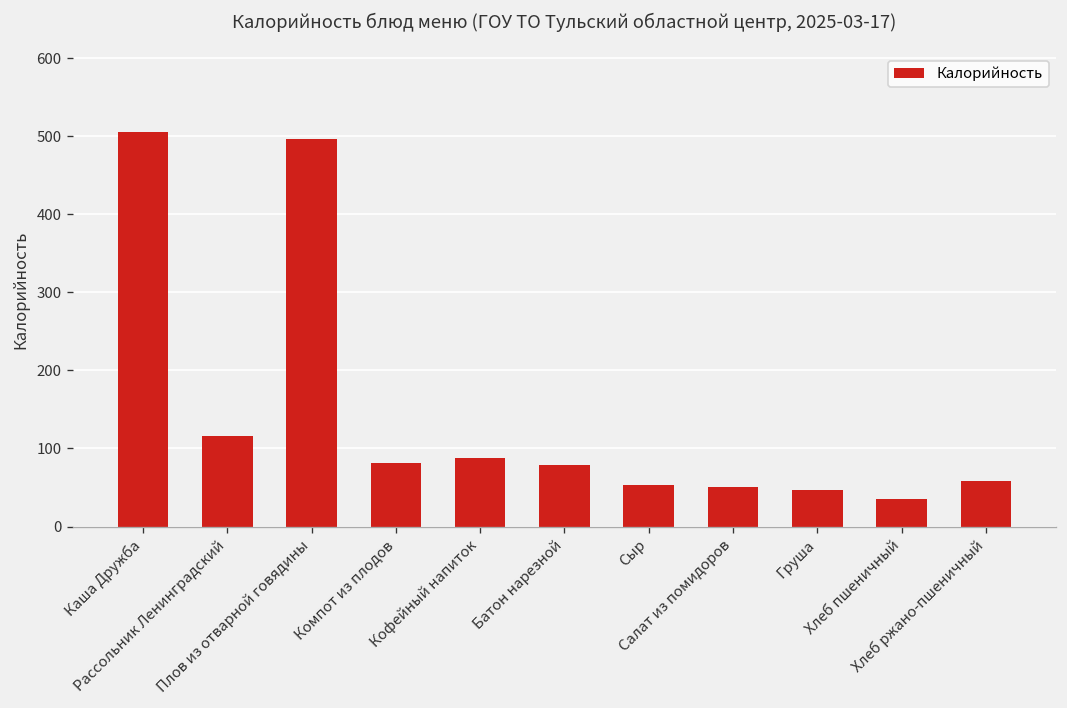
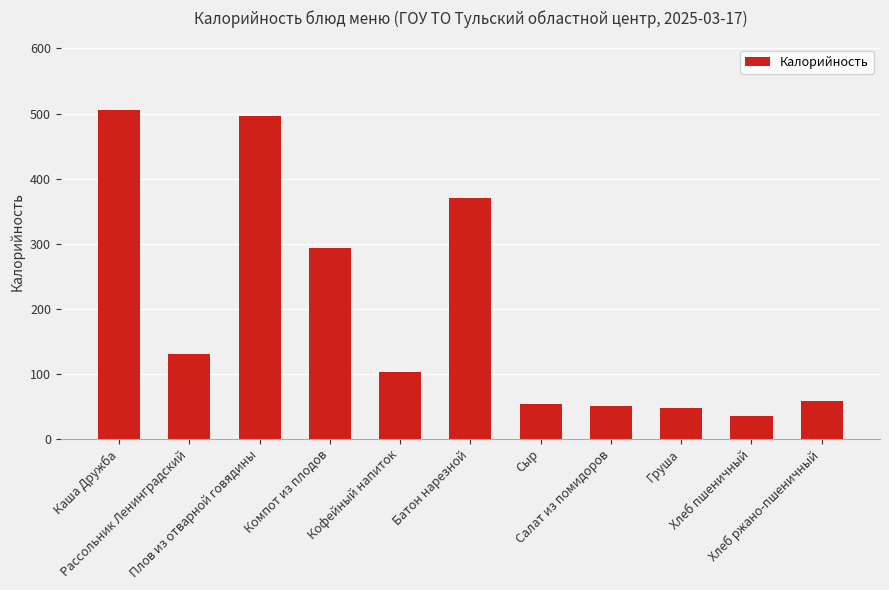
Рассольник Ленинградский: 120 -> 130
Компот из плодов: 80 -> 290
Кофейный напиток: 90 -> 100
Батон нарезной: 80 -> 370
